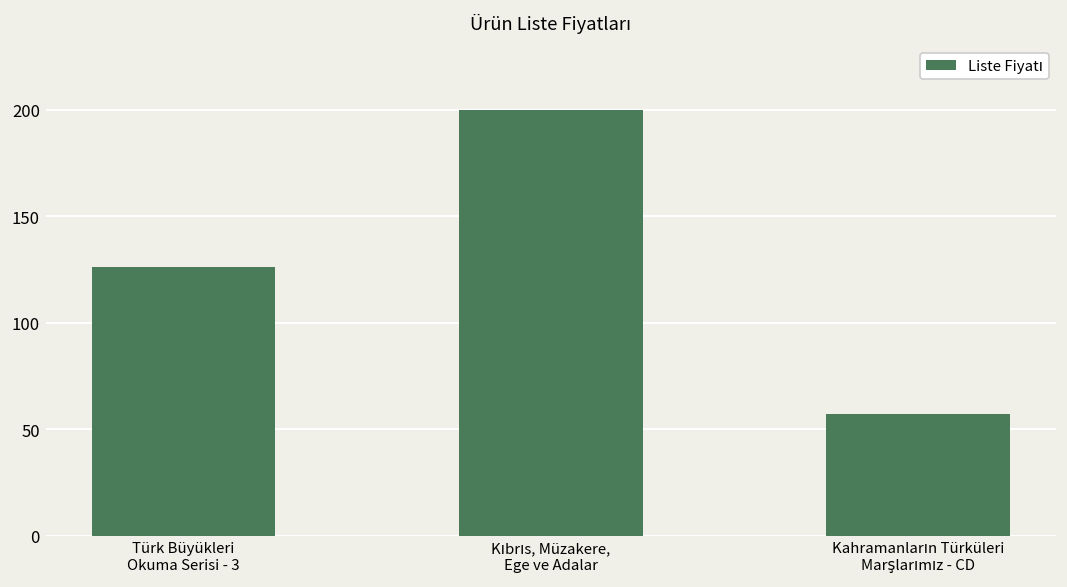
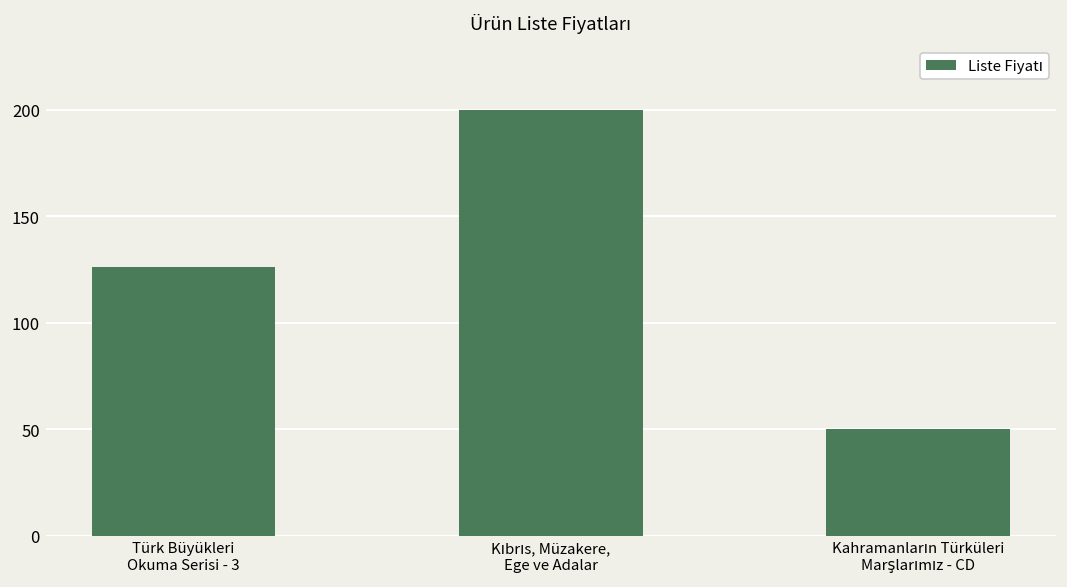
Kahramanların Türküleri Marşlarımız - CD: 57 -> 50
